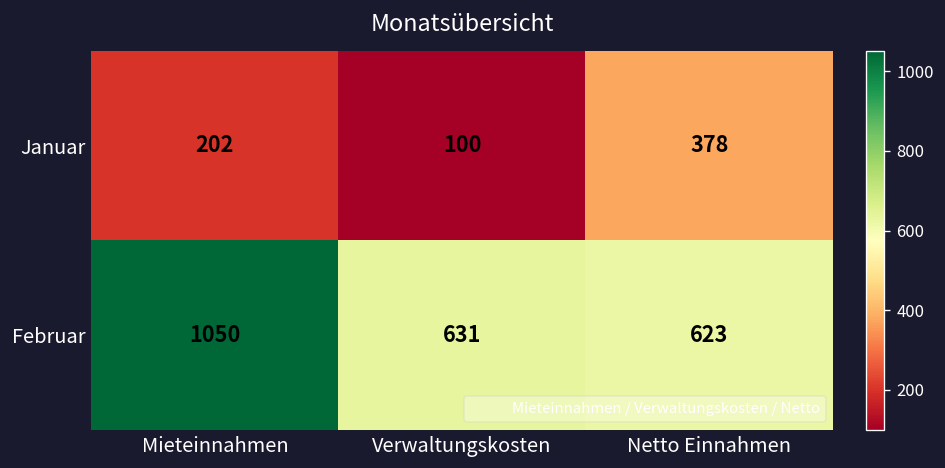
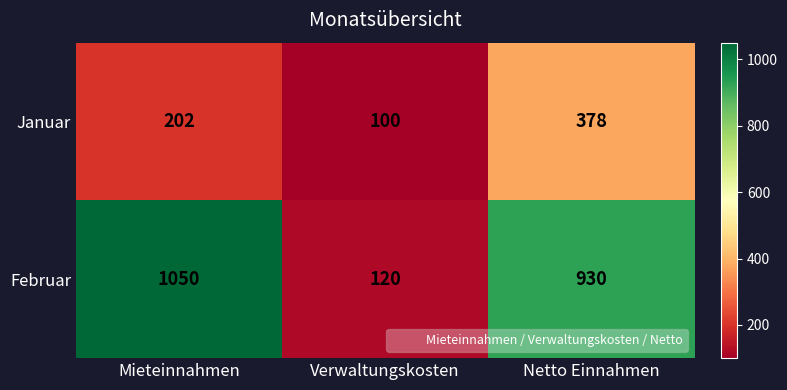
Februar, Verwaltungskosten: 631 -> 120
Februar, Netto Einnahmen: 623 -> 930
